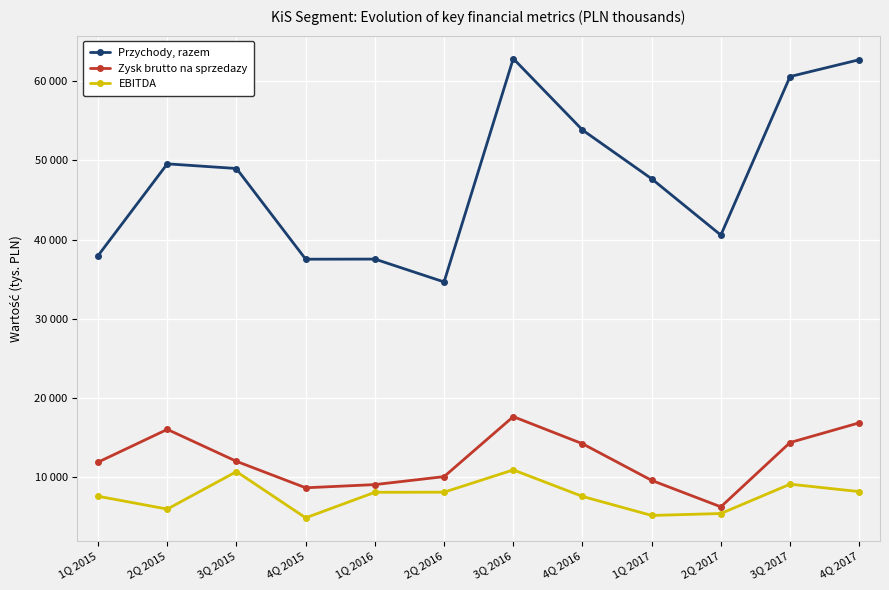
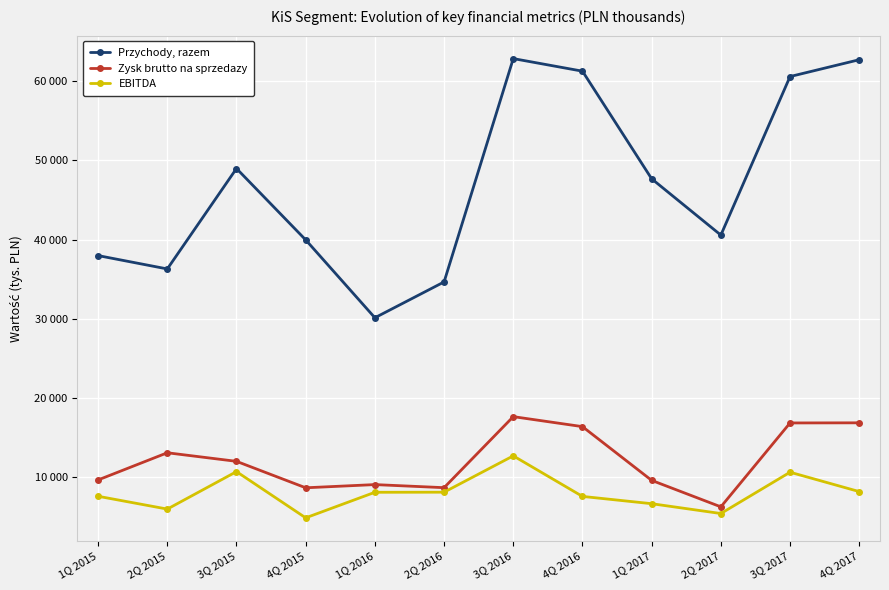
Zysk brutto na sprzedazy, 1Q 2015: 12000 -> 10000
Przychody, razem, 2Q 2015: 50000 -> 36000
Zysk brutto na sprzedazy, 2Q 2015: 16000 -> 13000
Przychody, razem, 4Q 2015: 38000 -> 40000
Przychody, razem, 1Q 2016: 38000 -> 30000
Zysk brutto na sprzedazy, 2Q 2016: 10000 -> 9000
EBITDA, 3Q 2016: 11000 -> 13000
Przychody, razem, 4Q 2016: 54000 -> 61000
Zysk brutto na sprzedazy, 4Q 2016: 14000 -> 16000
EBITDA, 1Q 2017: 5000 -> 7000
Zysk brutto na sprzedazy, 3Q 2017: 14000 -> 17000
EBITDA, 3Q 2017: 9000 -> 11000
